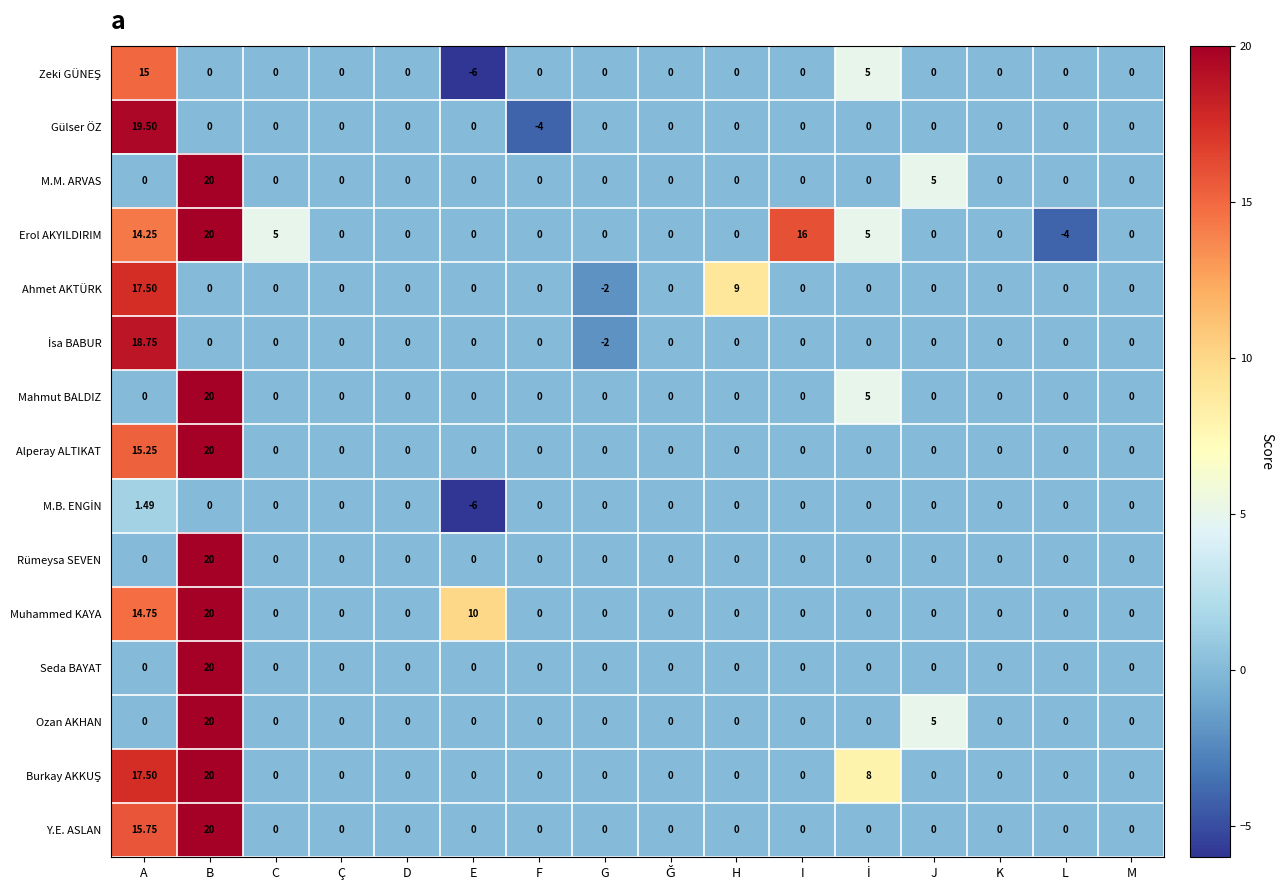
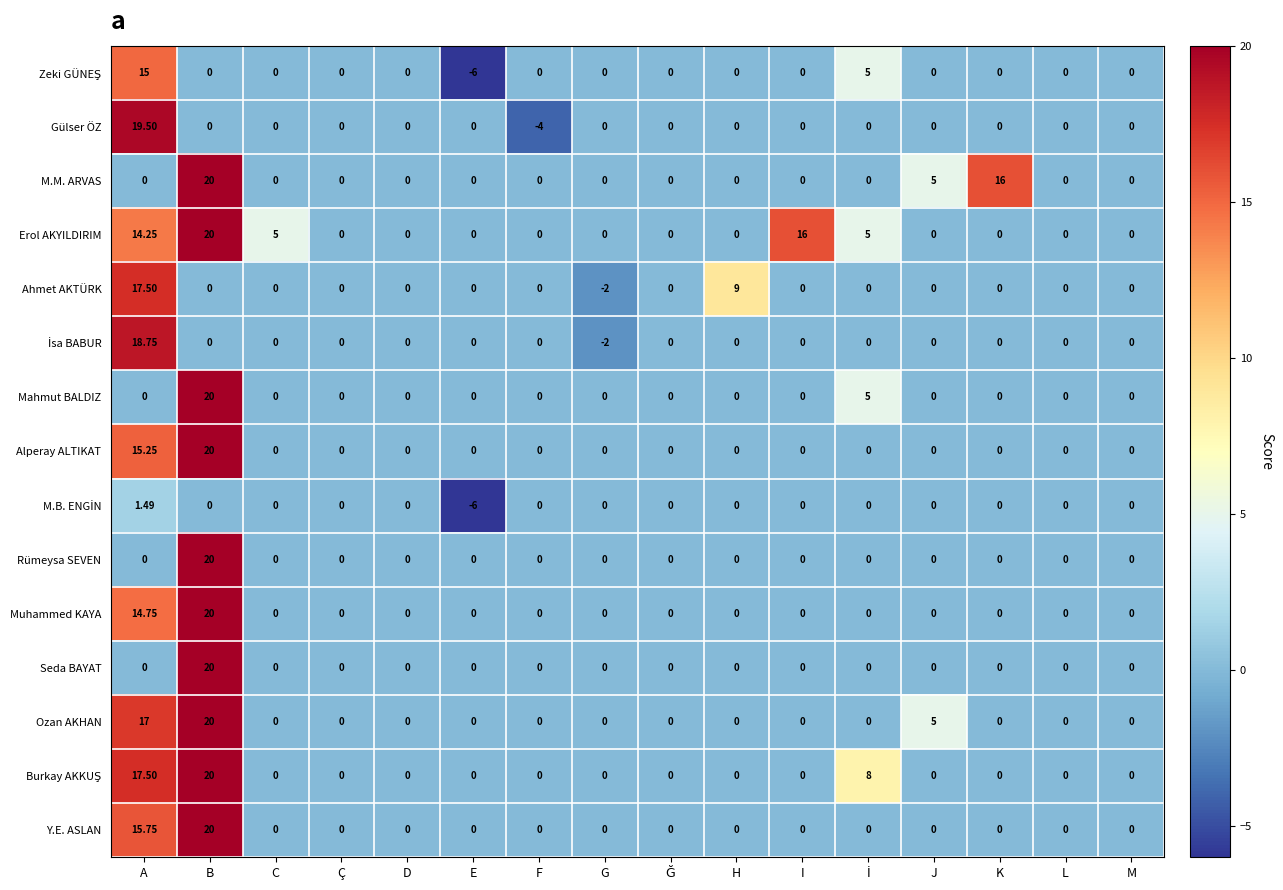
M.M. ARVAS, K: 0 -> 16
Erol AKYILDIRIM, L: -4 -> 0
Muhammed KAYA, E: 10 -> 0
Ozan AKHAN, A: 0 -> 17
